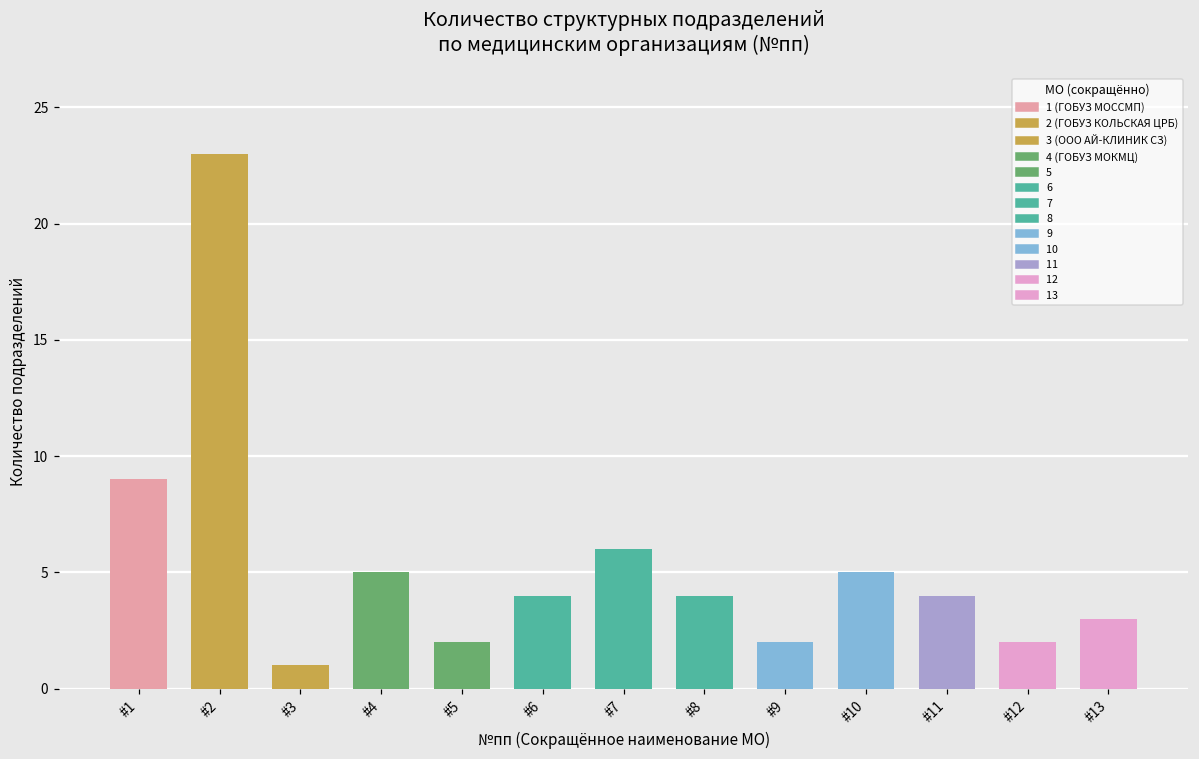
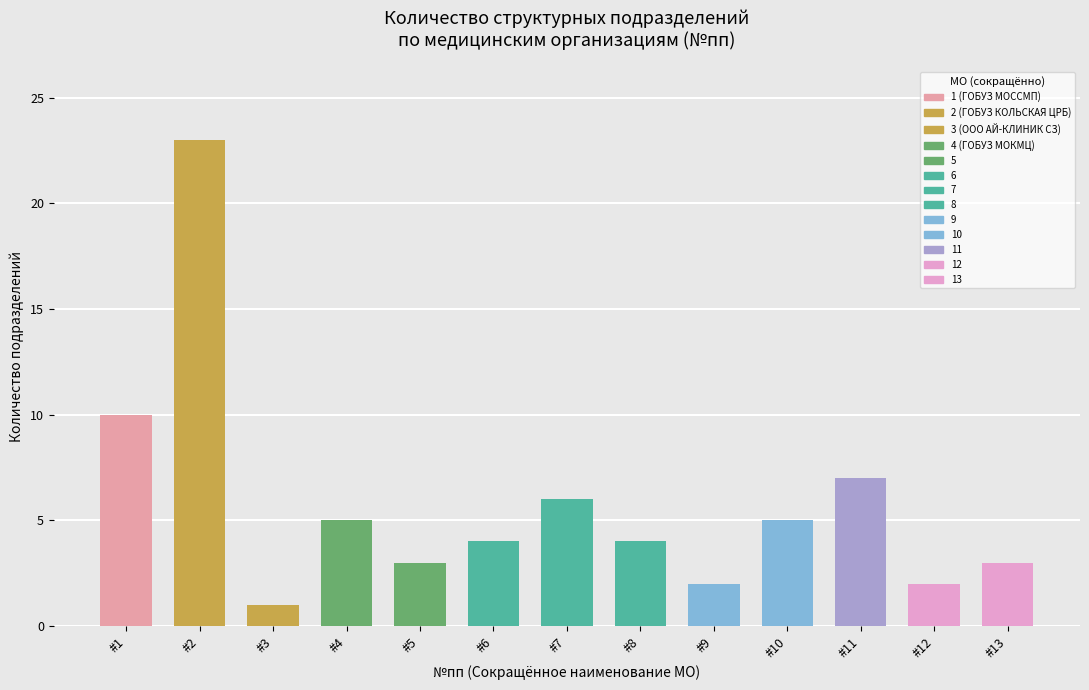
#1: 9 -> 10
#5: 2 -> 3
#11: 4 -> 7
